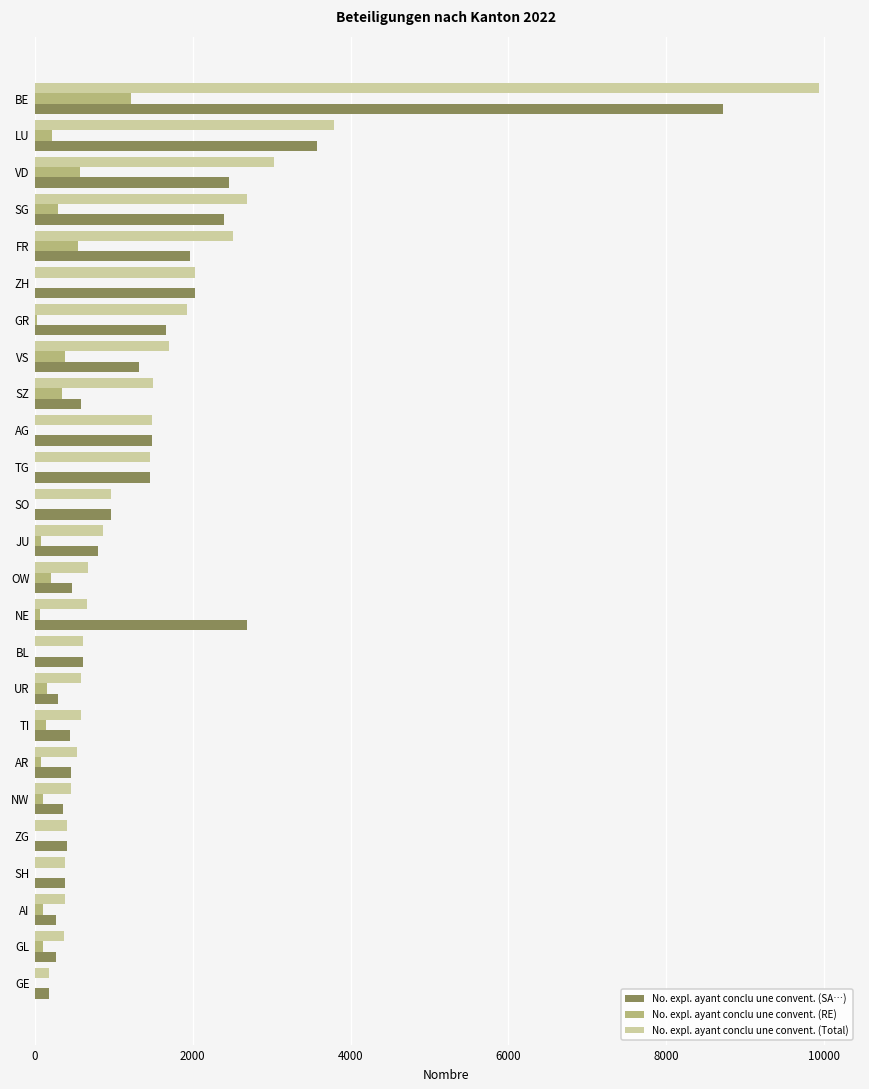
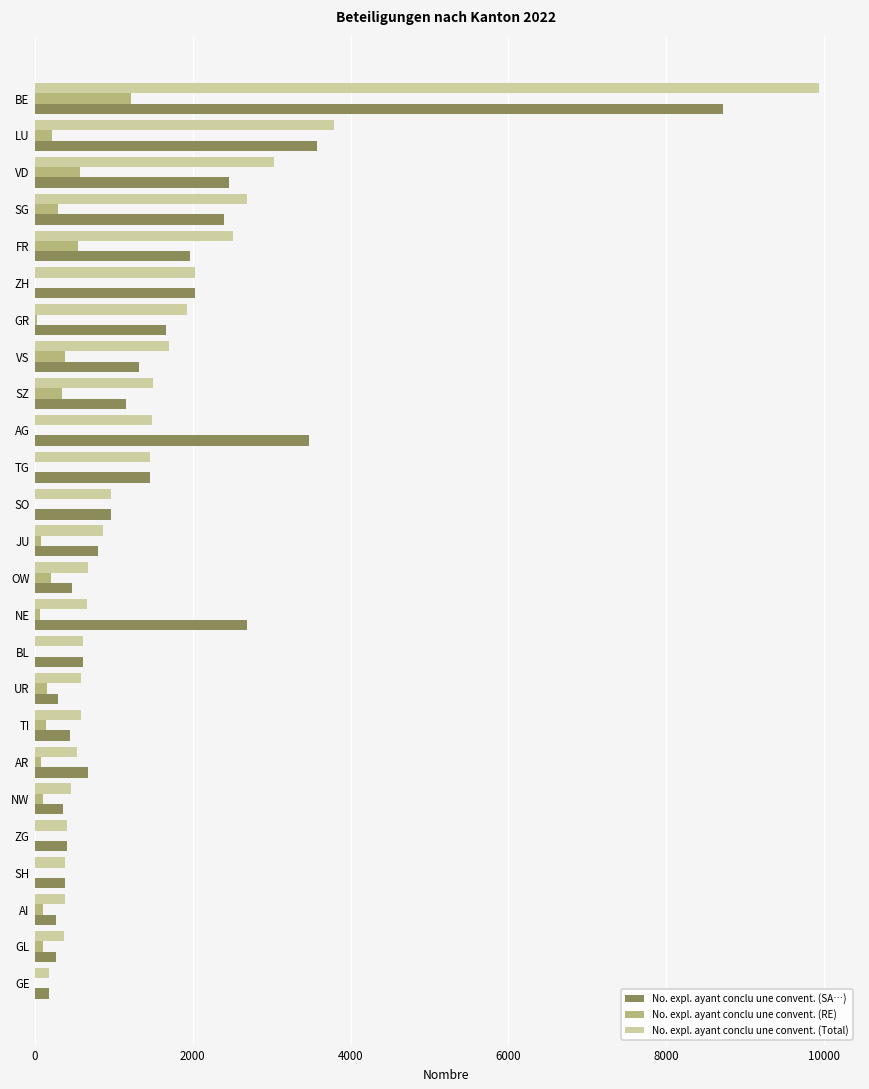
No. expl. ayant conclu une convent. (SA…), SZ: 600 -> 1200
No. expl. ayant conclu une convent. (SA…), AG: 1500 -> 3500
No. expl. ayant conclu une convent. (SA…), AR: 500 -> 700
